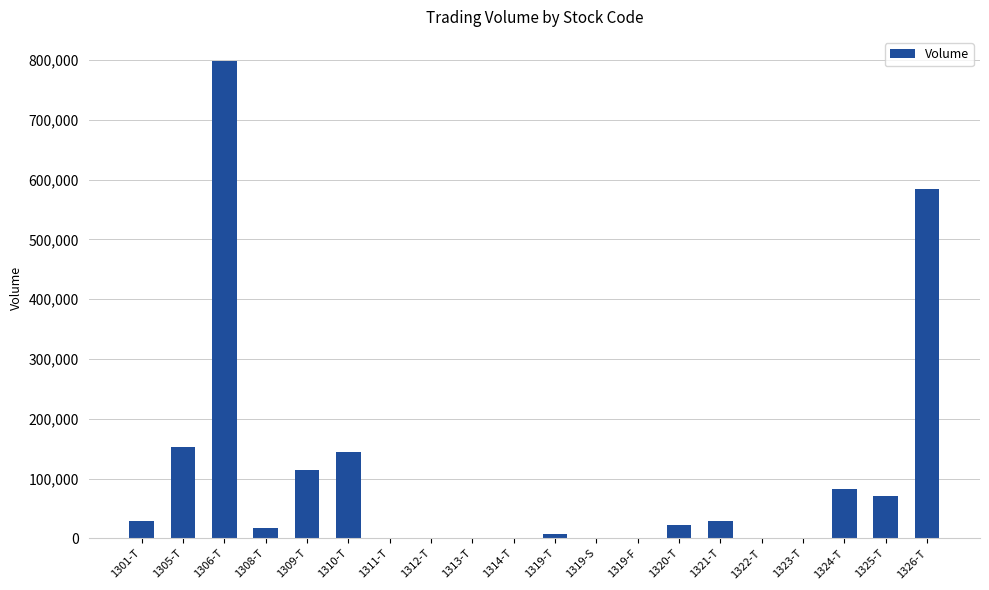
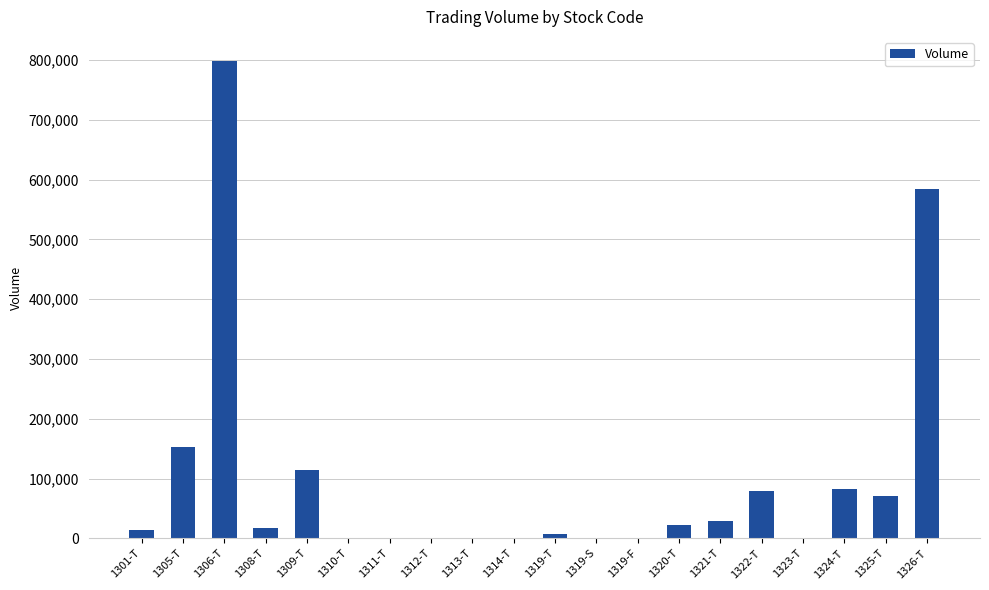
1301-T: 30,000 -> 10,000
1310-T: 150,000 -> 0
1322-T: 0 -> 80,000
